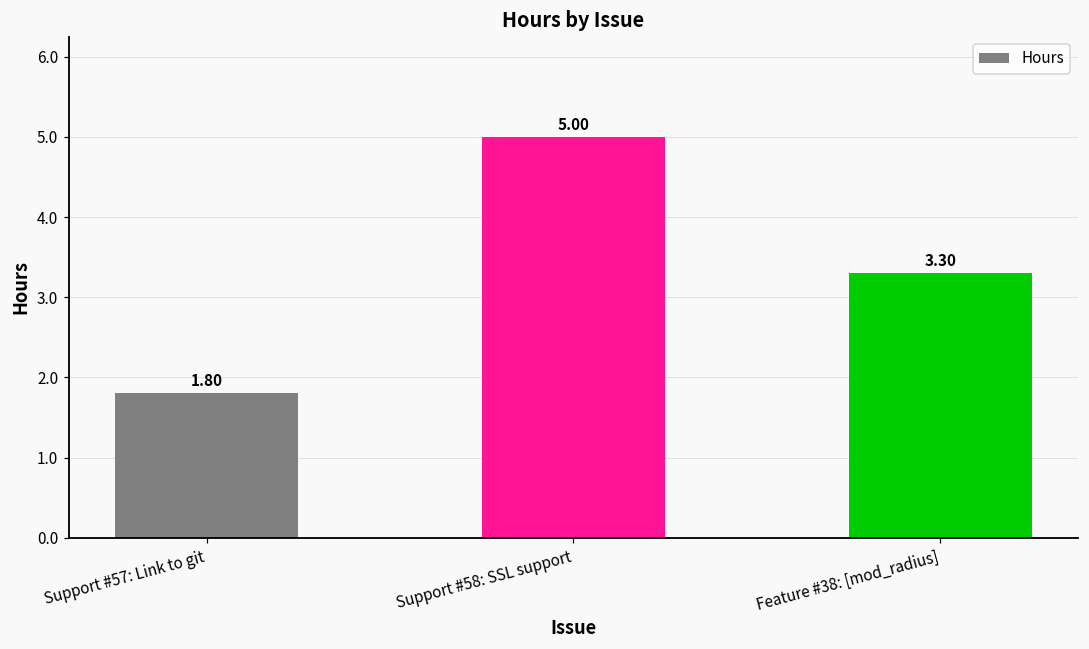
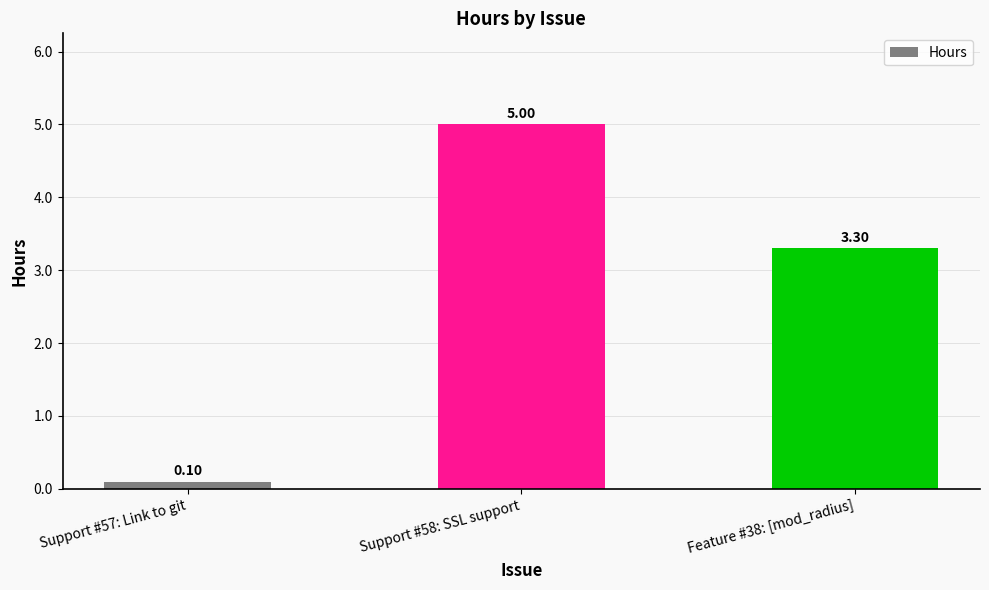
Support #57: Link to git: 1.80 -> 0.10
